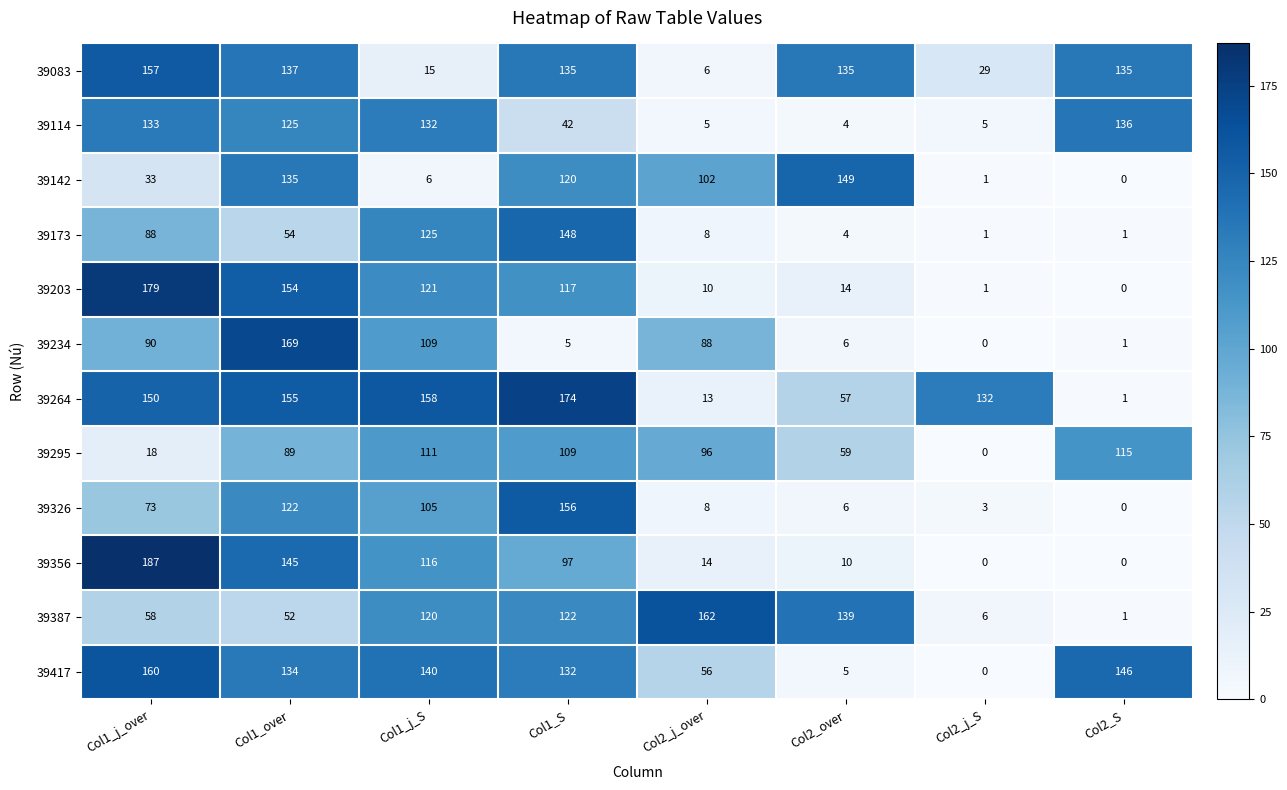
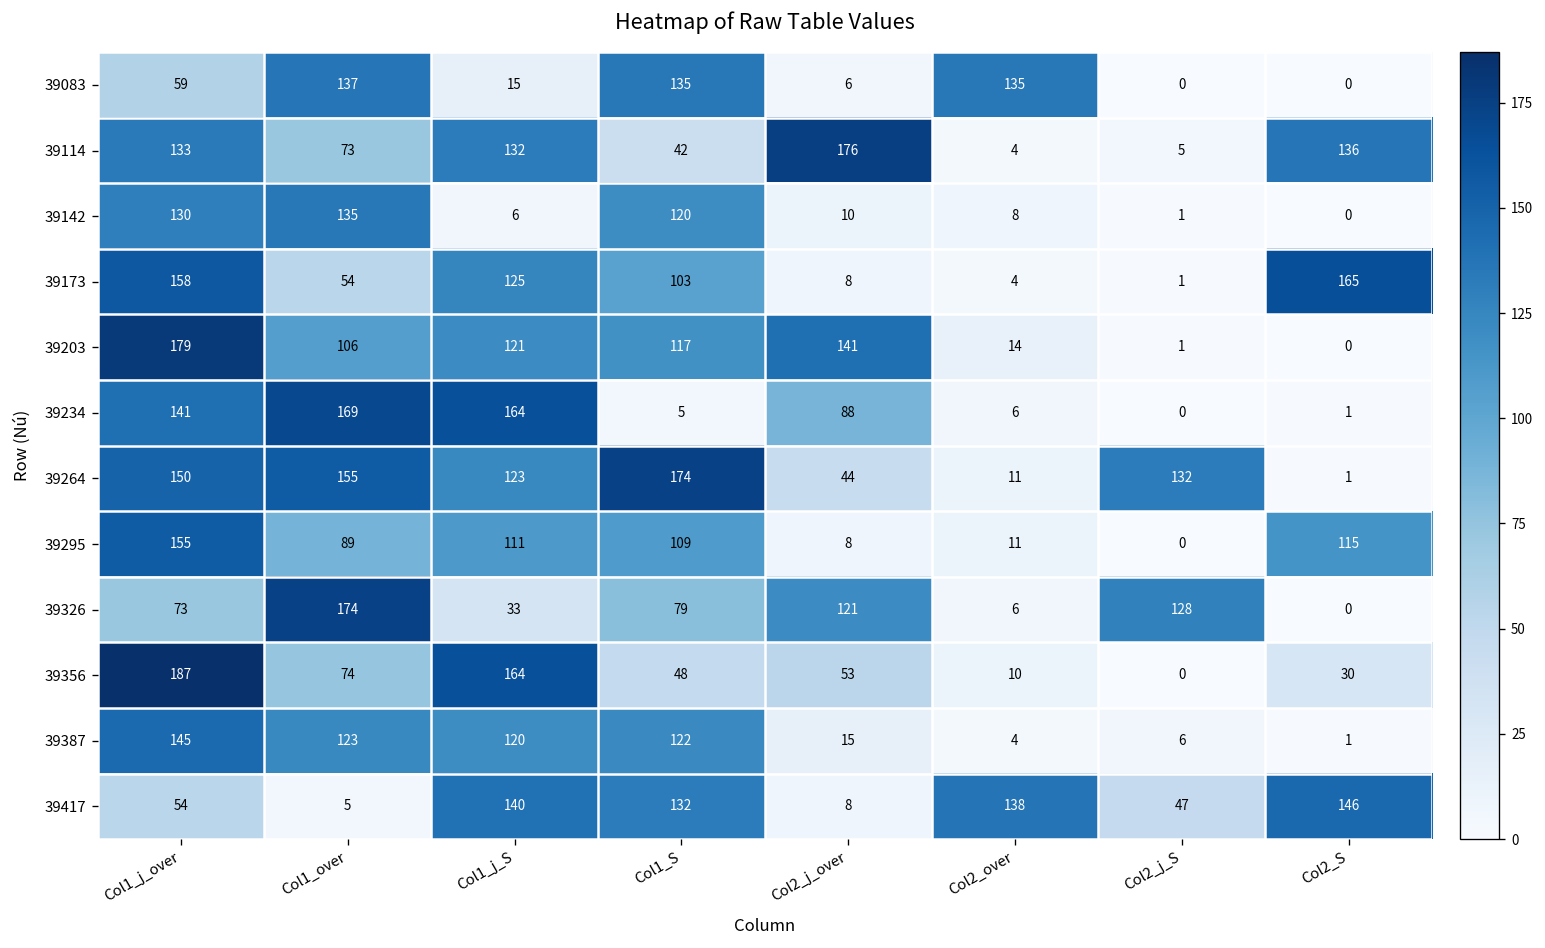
39083, Col1_j_over: 157 -> 59
39083, Col2_j_S: 29 -> 0
39083, Col2_S: 135 -> 0
39114, Col1_over: 125 -> 73
39114, Col2_j_over: 5 -> 176
39142, Col1_j_over: 33 -> 130
39142, Col2_j_over: 102 -> 10
39142, Col2_over: 149 -> 8
39173, Col1_j_over: 88 -> 158
39173, Col1_S: 148 -> 103
39173, Col2_S: 1 -> 165
39203, Col1_over: 154 -> 106
39203, Col2_j_over: 10 -> 141
39234, Col1_j_over: 90 -> 141
39234, Col1_j_S: 109 -> 164
39264, Col1_j_S: 158 -> 123
39264, Col2_j_over: 13 -> 44
39264, Col2_over: 57 -> 11
39295, Col1_j_over: 18 -> 155
39295, Col2_j_over: 96 -> 8
39295, Col2_over: 59 -> 11
39326, Col1_over: 122 -> 174
39326, Col1_j_S: 105 -> 33
39326, Col1_S: 156 -> 79
39326, Col2_j_over: 8 -> 121
39326, Col2_j_S: 3 -> 128
39356, Col1_over: 145 -> 74
39356, Col1_j_S: 116 -> 164
39356, Col1_S: 97 -> 48
39356, Col2_j_over: 14 -> 53
39356, Col2_S: 0 -> 30
39387, Col1_j_over: 58 -> 145
39387, Col1_over: 52 -> 123
39387, Col2_j_over: 162 -> 15
39387, Col2_over: 139 -> 4
39417, Col1_j_over: 160 -> 54
39417, Col1_over: 134 -> 5
39417, Col2_j_over: 56 -> 8
39417, Col2_over: 5 -> 138
39417, Col2_j_S: 0 -> 47
